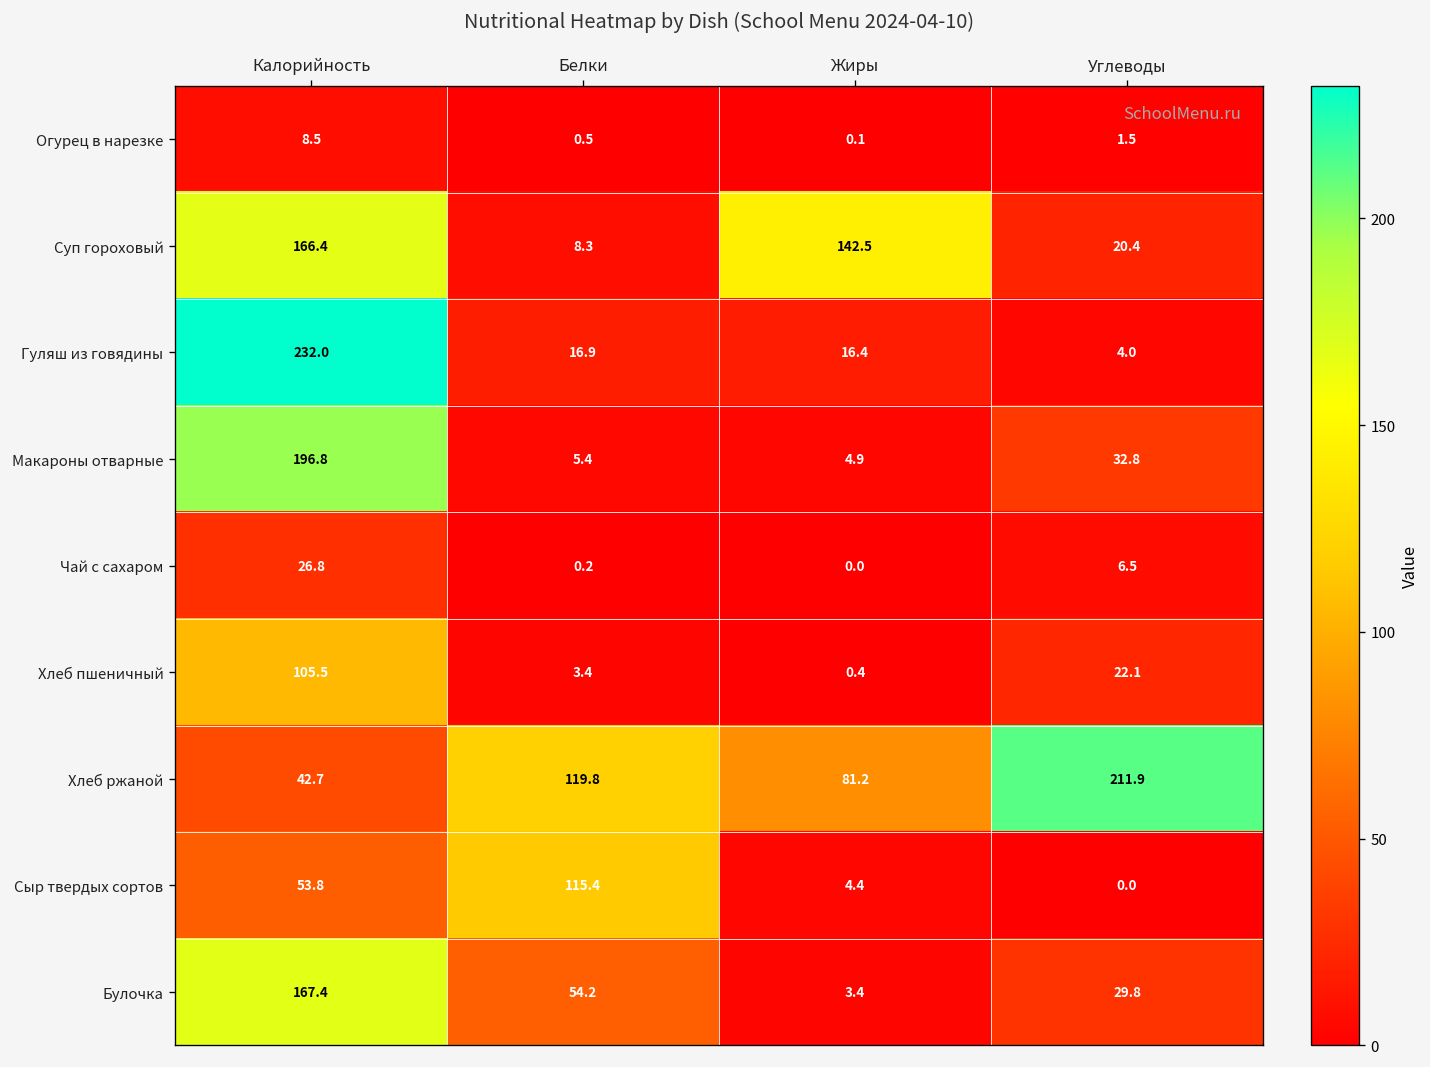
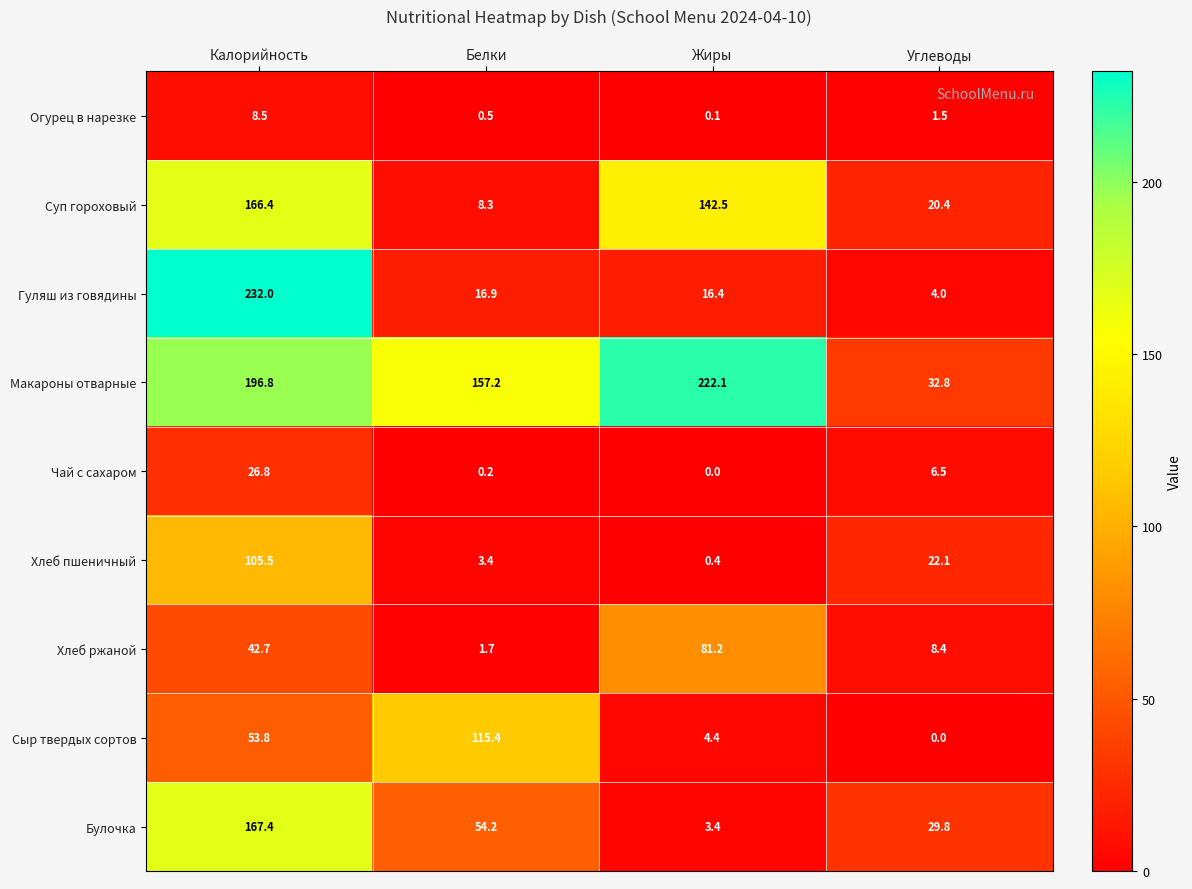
Макароны отварные, Белки: 5.4 -> 157.2
Макароны отварные, Жиры: 4.9 -> 222.1
Хлеб ржаной, Белки: 119.8 -> 1.7
Хлеб ржаной, Углеводы: 211.9 -> 8.4
